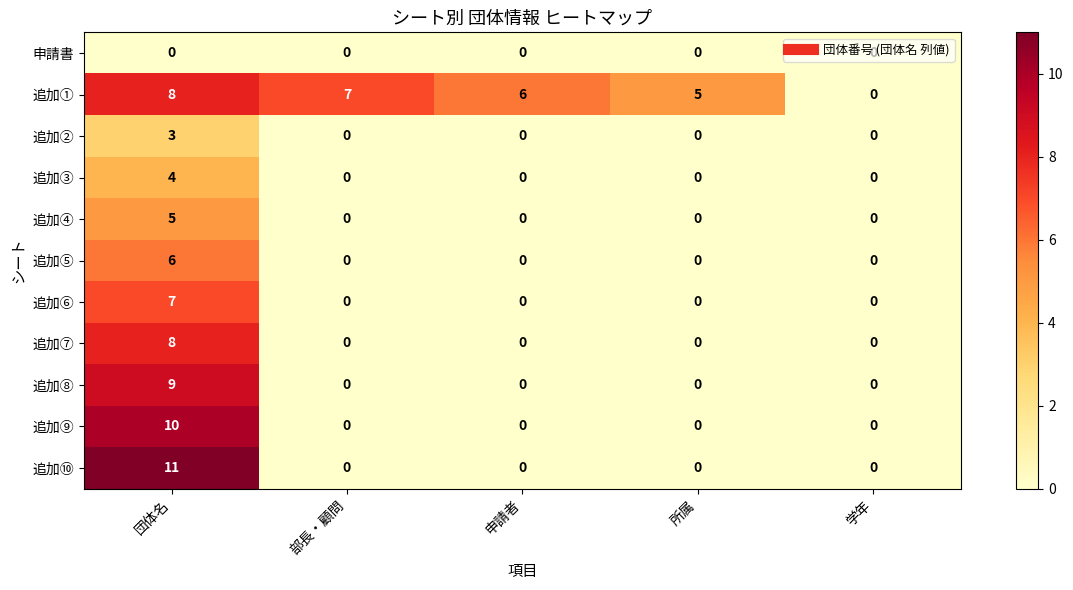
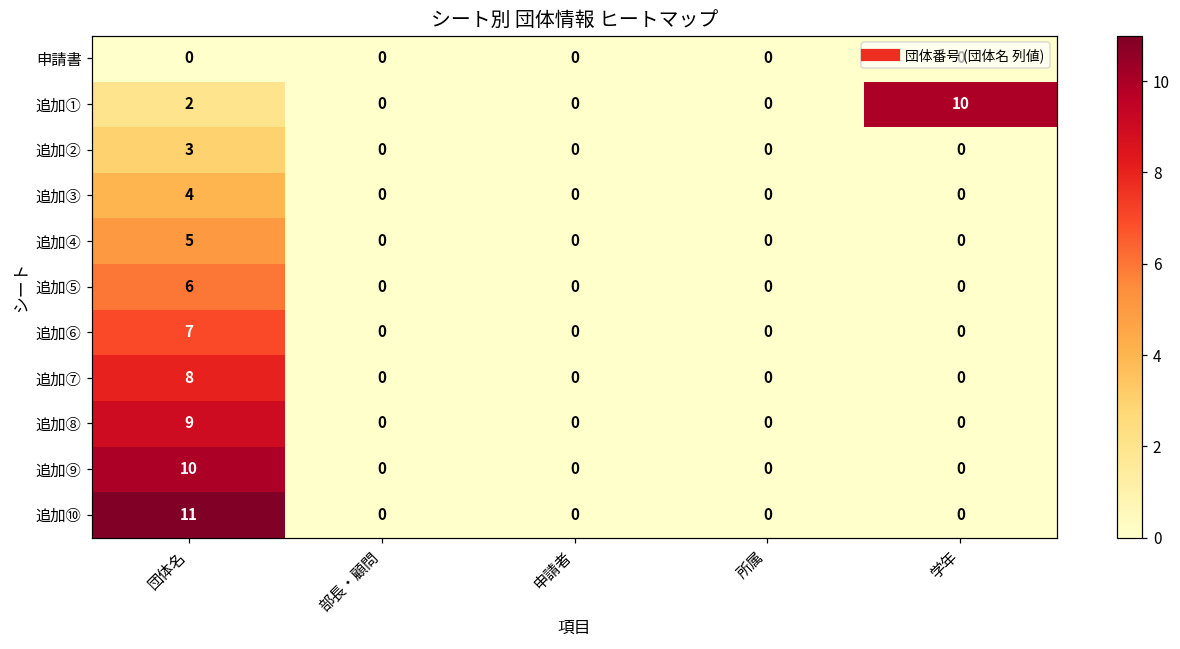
追加①, 団体名: 8 -> 2
追加①, 部長・顧問: 7 -> 0
追加①, 申請者: 6 -> 0
追加①, 所属: 5 -> 0
追加①, 学年: 0 -> 10
